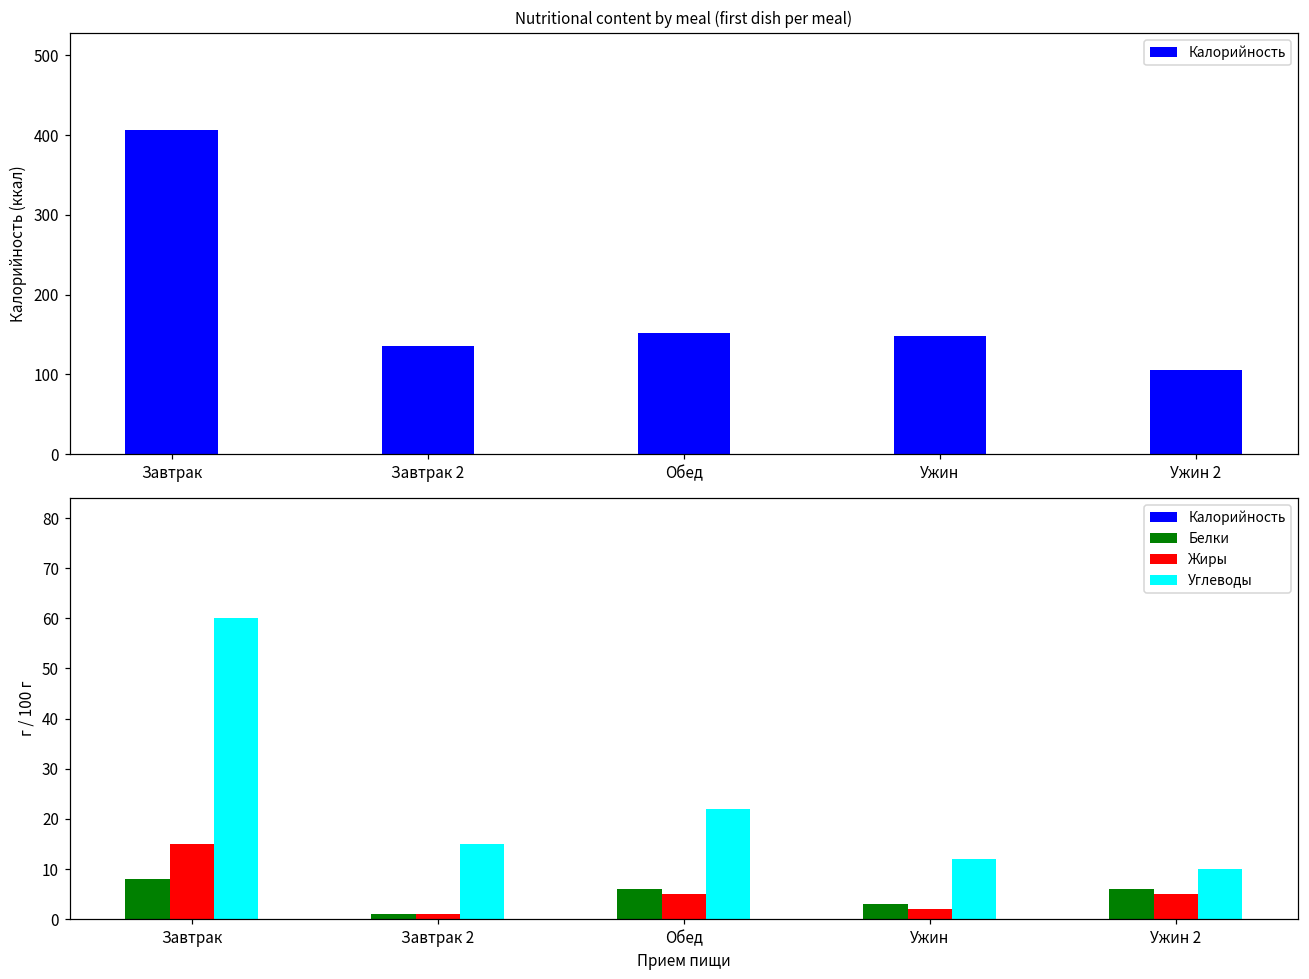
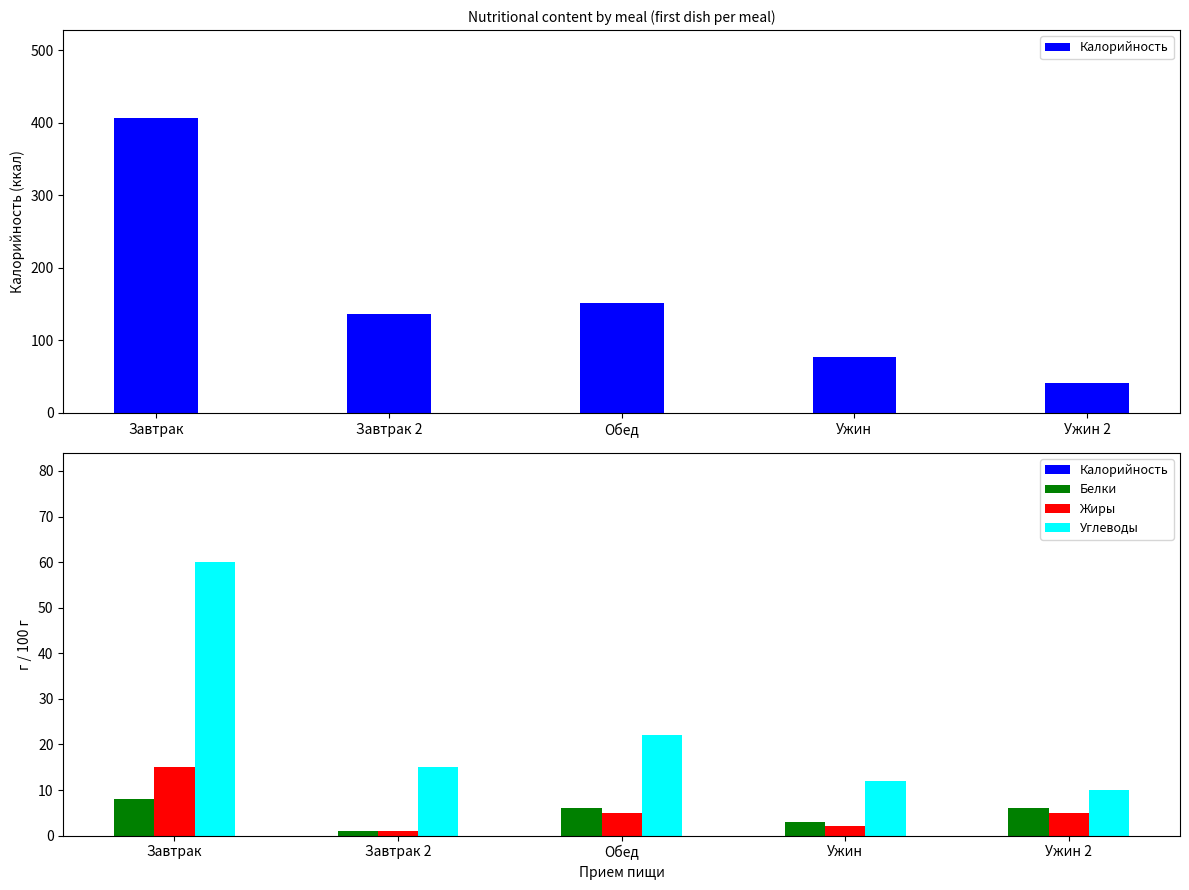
Nutritional content by meal (first dish per meal), Ужин: 150 -> 80
Nutritional content by meal (first dish per meal), Ужин 2: 110 -> 40
